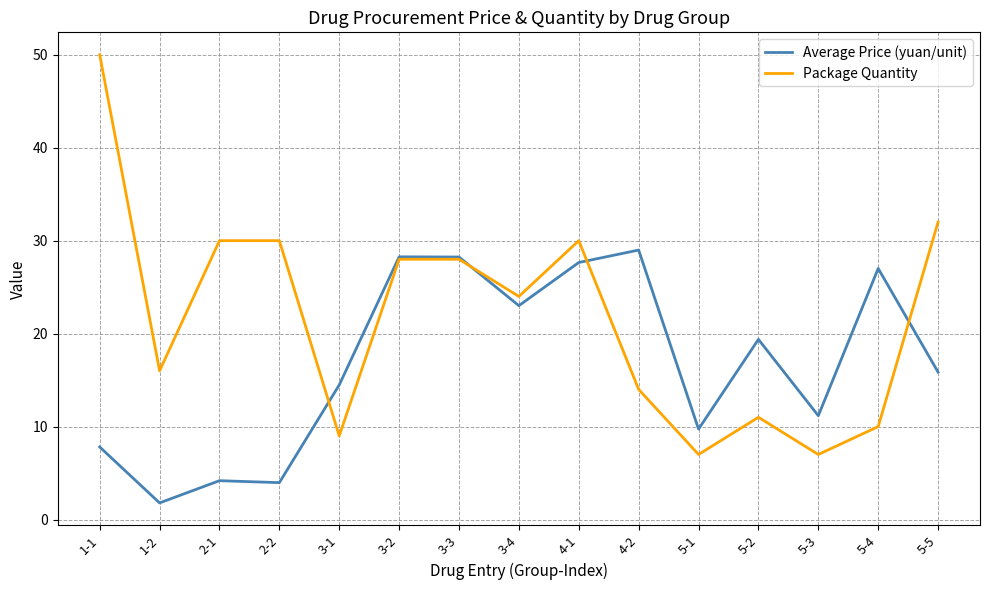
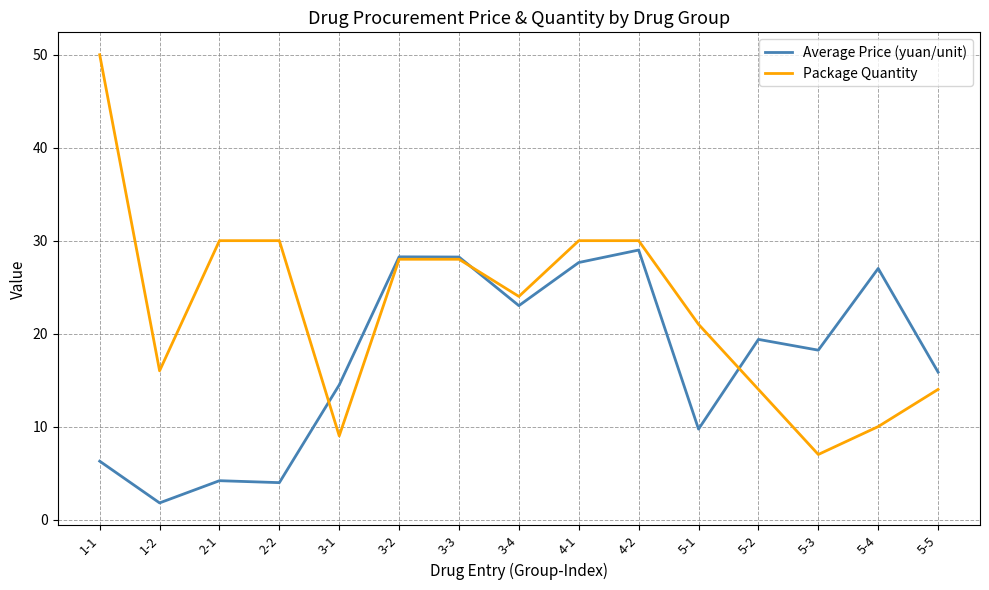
Average Price (yuan/unit), 1-1: 8 -> 6
Package Quantity, 4-2: 14 -> 30
Package Quantity, 5-1: 7 -> 21
Package Quantity, 5-2: 11 -> 14
Average Price (yuan/unit), 5-3: 11 -> 18
Package Quantity, 5-5: 32 -> 14
